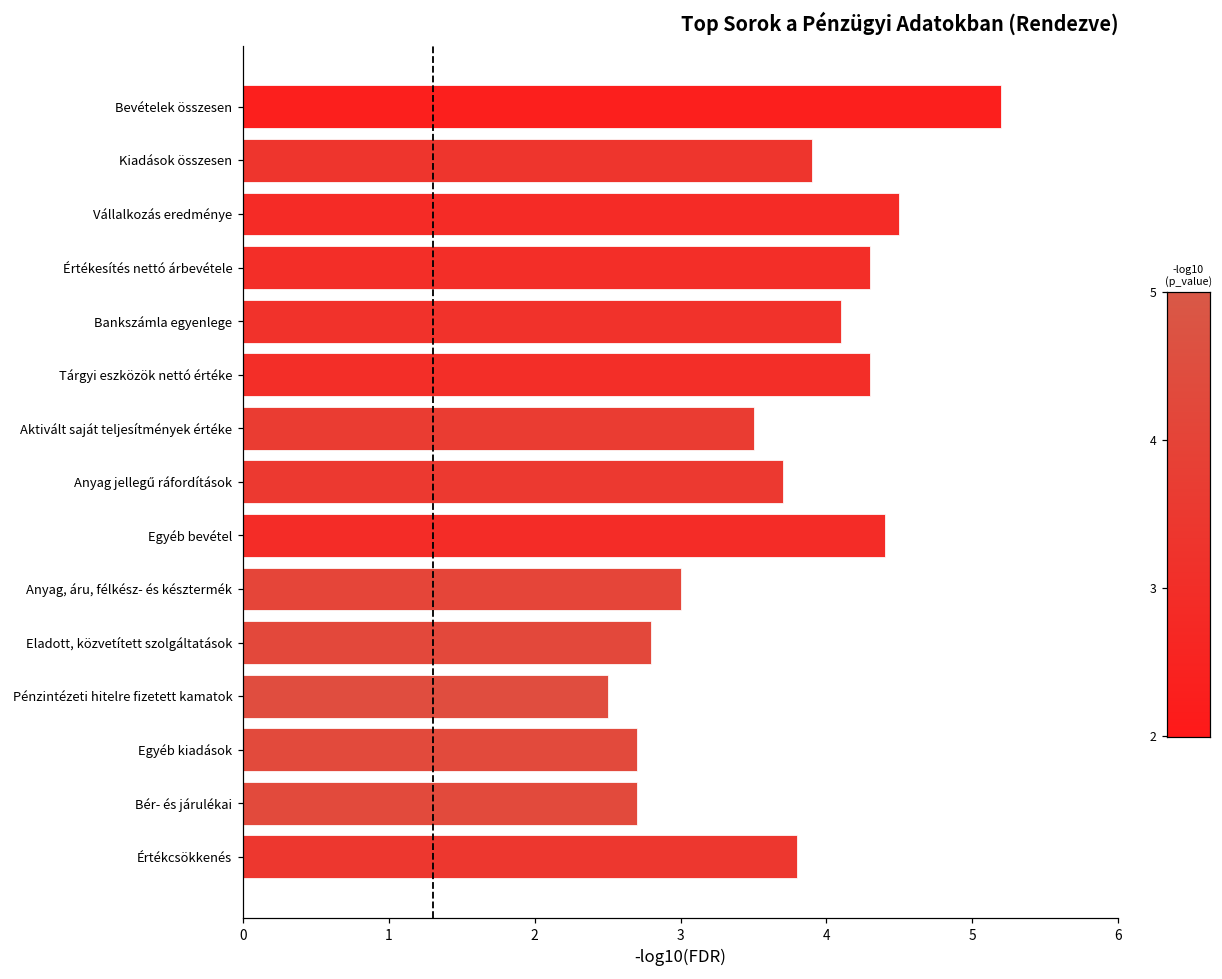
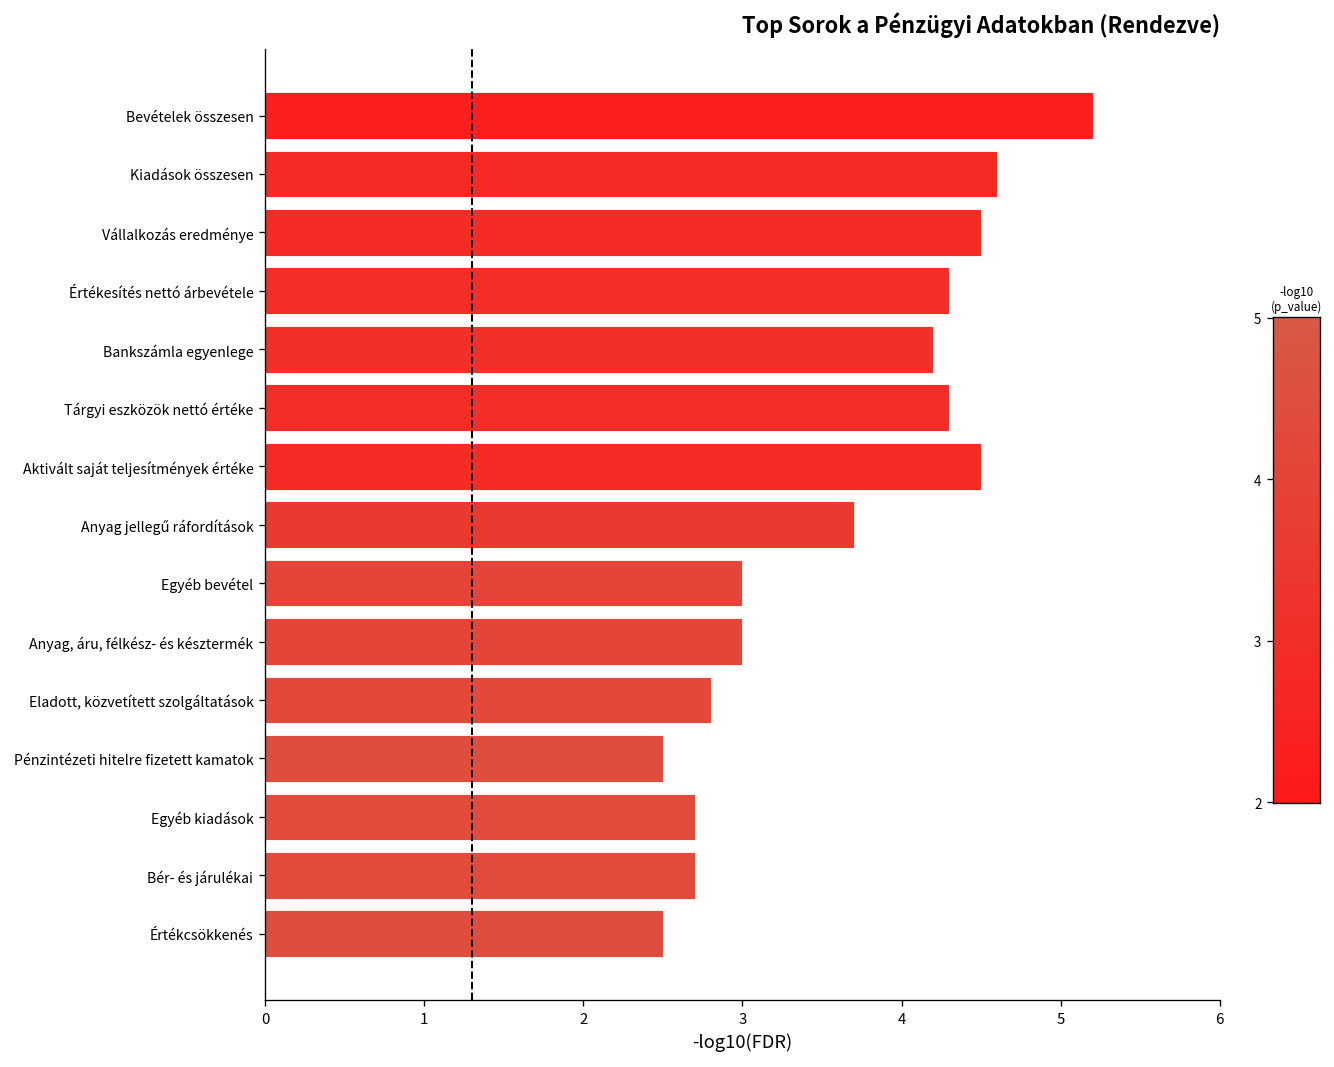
Kiadások összesen: 3.9 -> 4.6
Bankszámla egyenlege: 4.1 -> 4.2
Aktivált saját teljesítmények értéke: 3.5 -> 4.5
Egyéb bevétel: 4.4 -> 3.0
Értékcsökkenés: 3.8 -> 2.5
